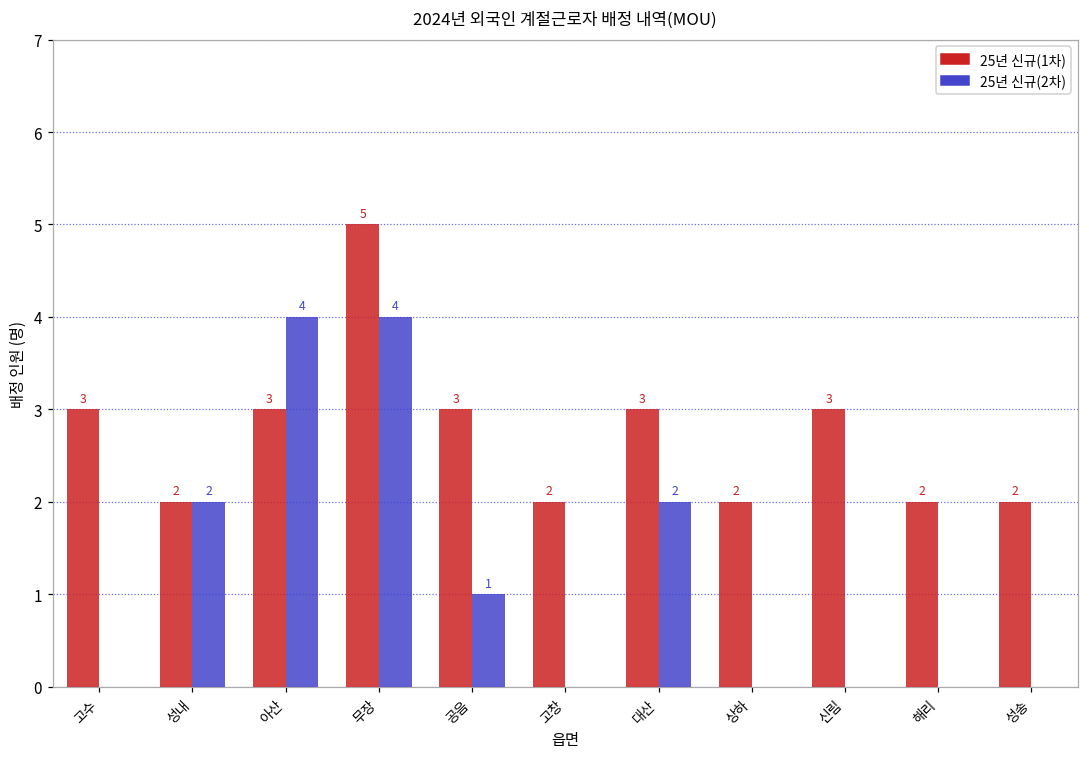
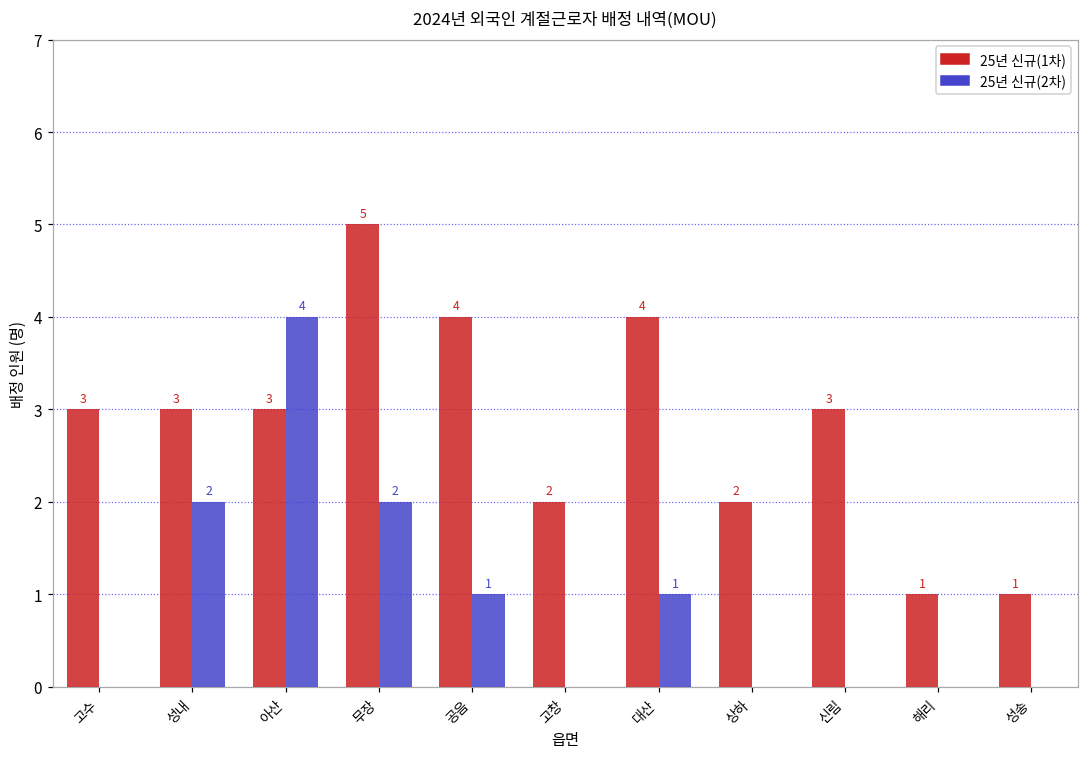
25년 신규(1차), 성내: 2 -> 3
25년 신규(2차), 무장: 4 -> 2
25년 신규(1차), 공음: 3 -> 4
25년 신규(1차), 대산: 3 -> 4
25년 신규(2차), 대산: 2 -> 1
25년 신규(1차), 해리: 2 -> 1
25년 신규(1차), 성송: 2 -> 1
